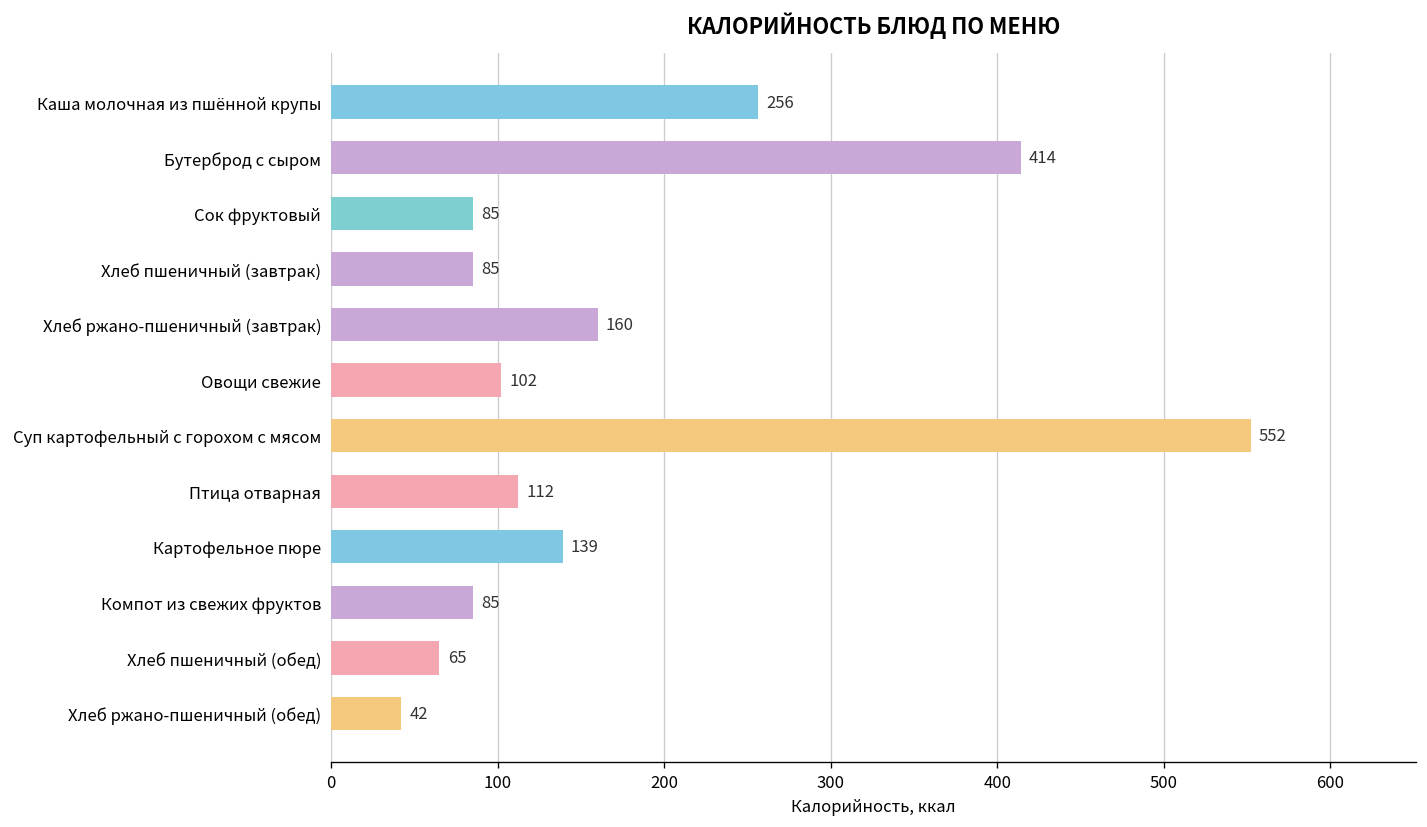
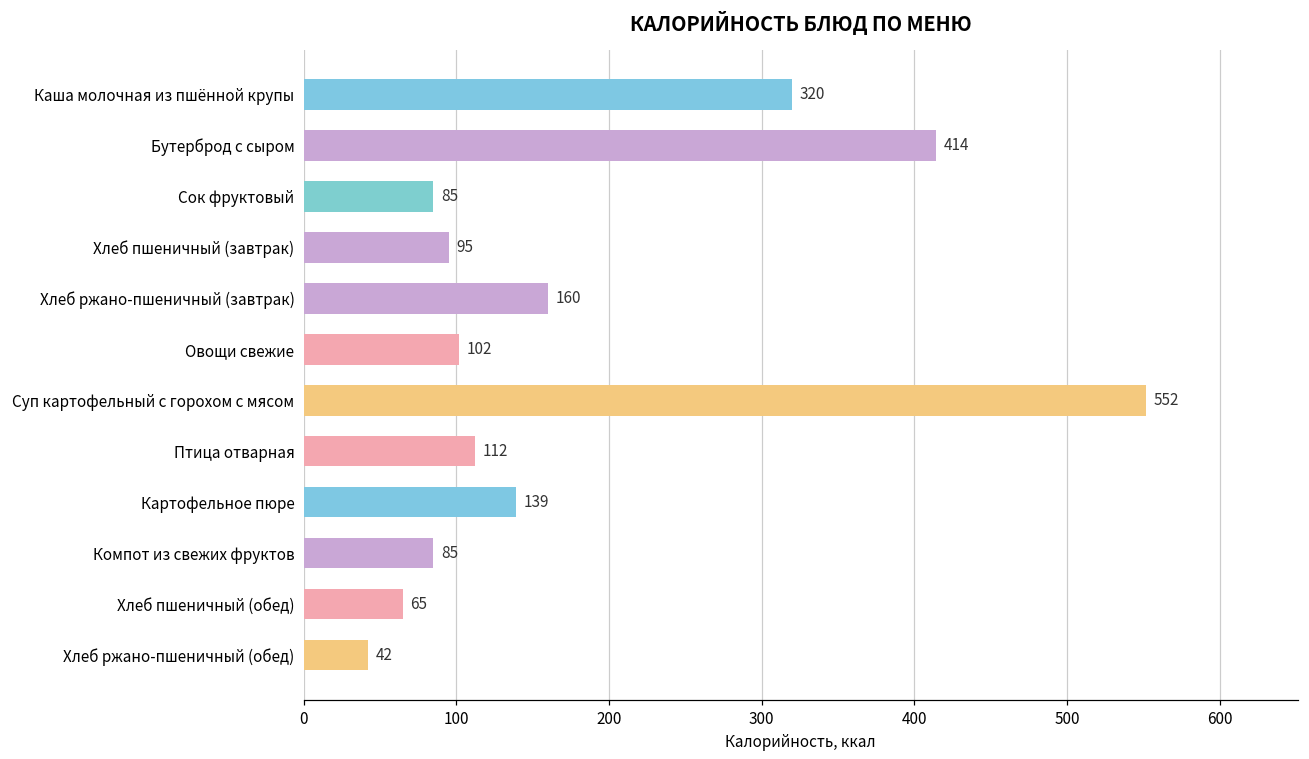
Каша молочная из пшённой крупы: 256 -> 320
Хлеб пшеничный (завтрак): 85 -> 95
